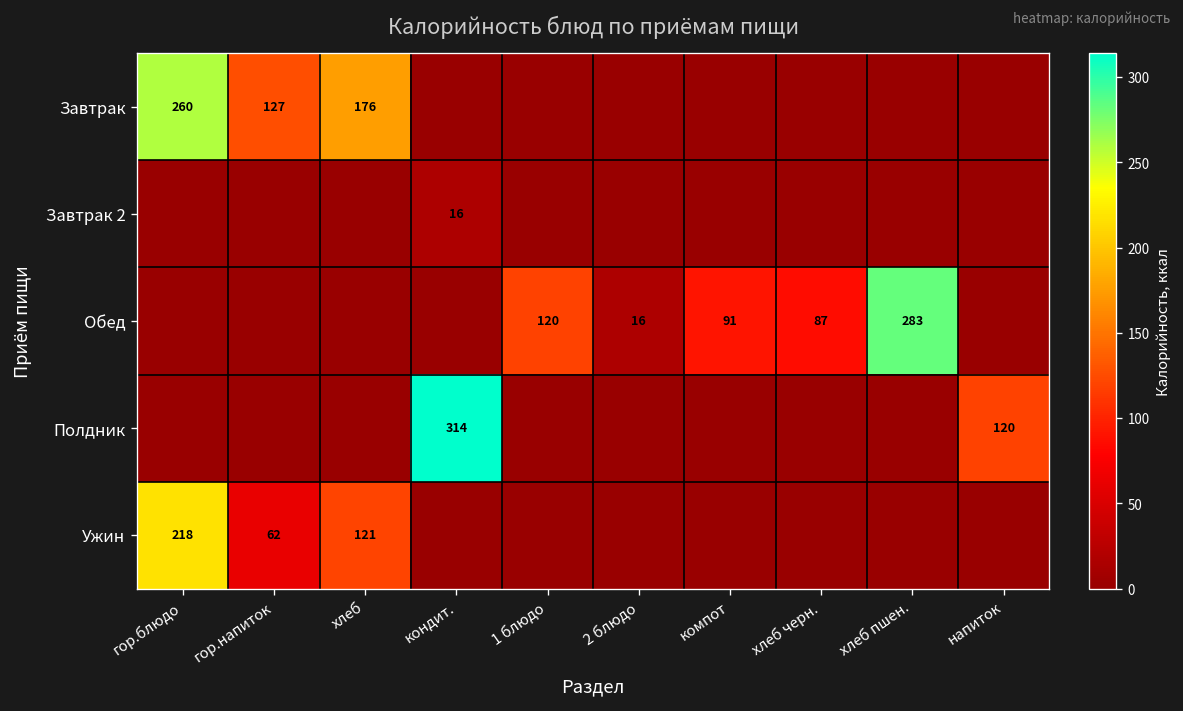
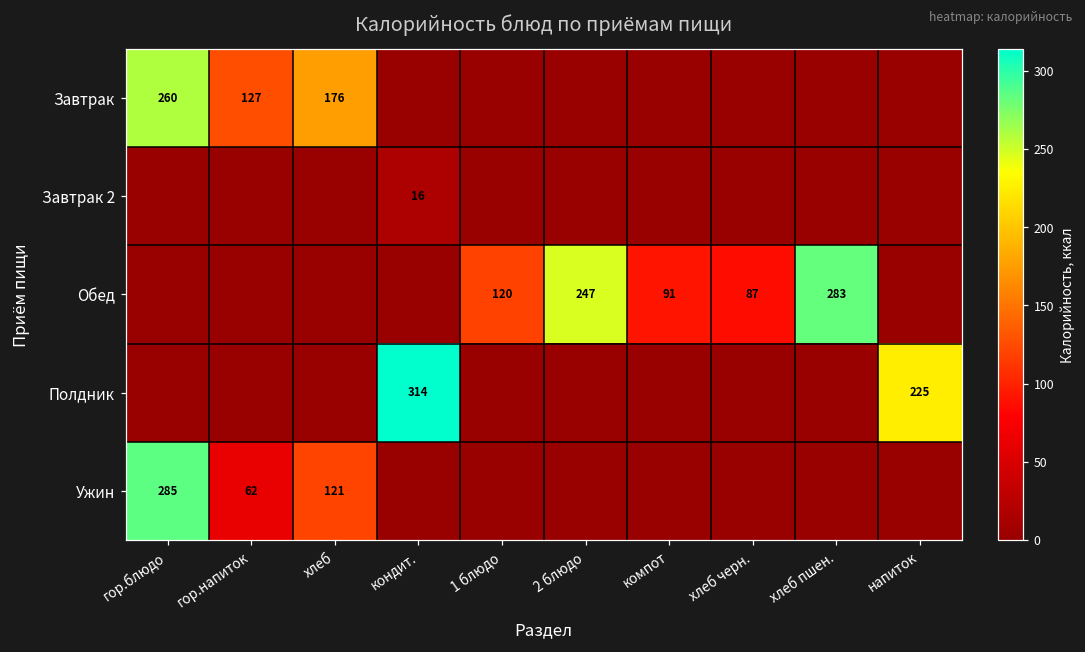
Обед, 2 блюдо: 16 -> 247
Полдник, напиток: 120 -> 225
Ужин, гор.блюдо: 218 -> 285
